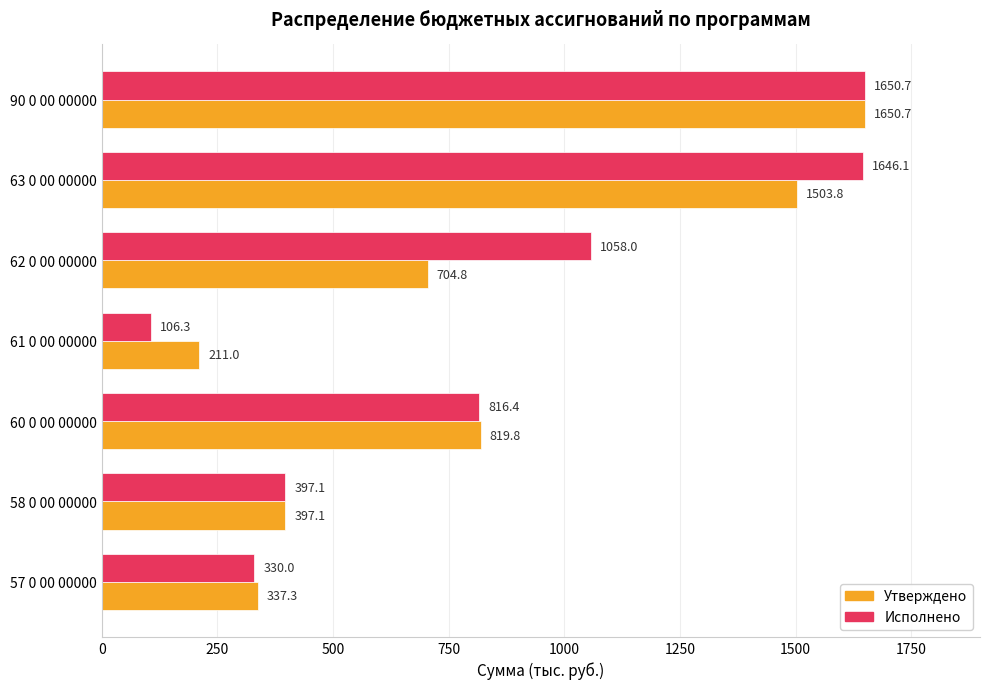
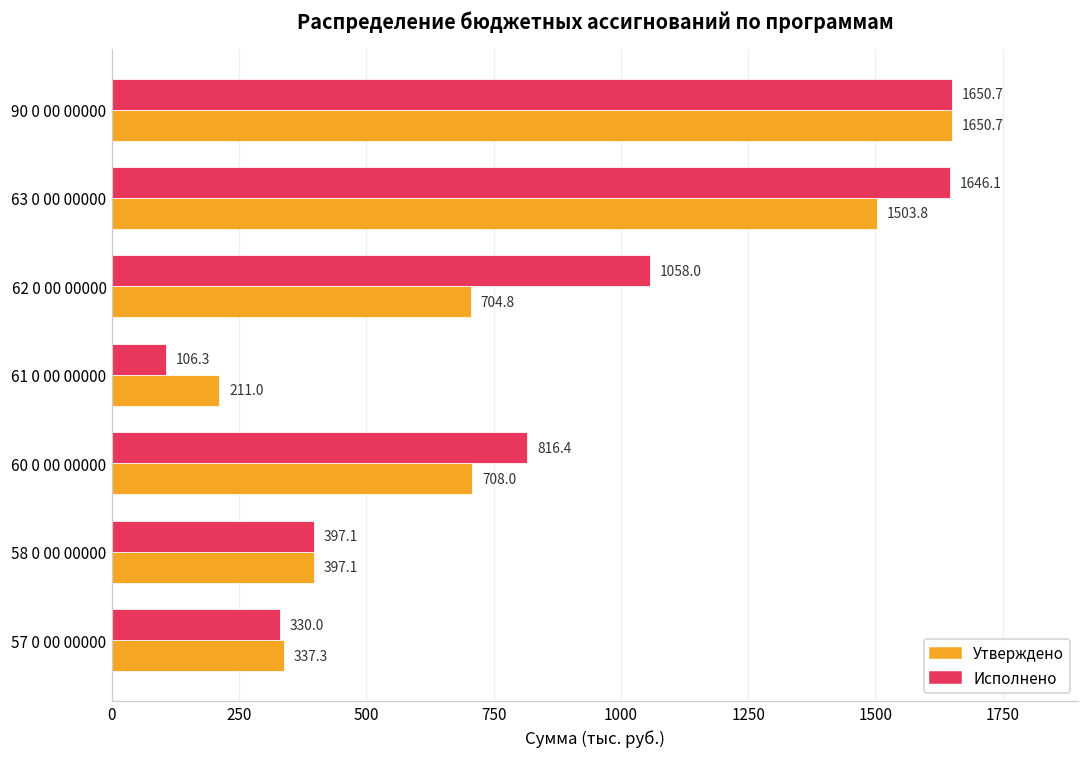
Утверждено, 60 0 00 00000: 819.8 -> 708.0
